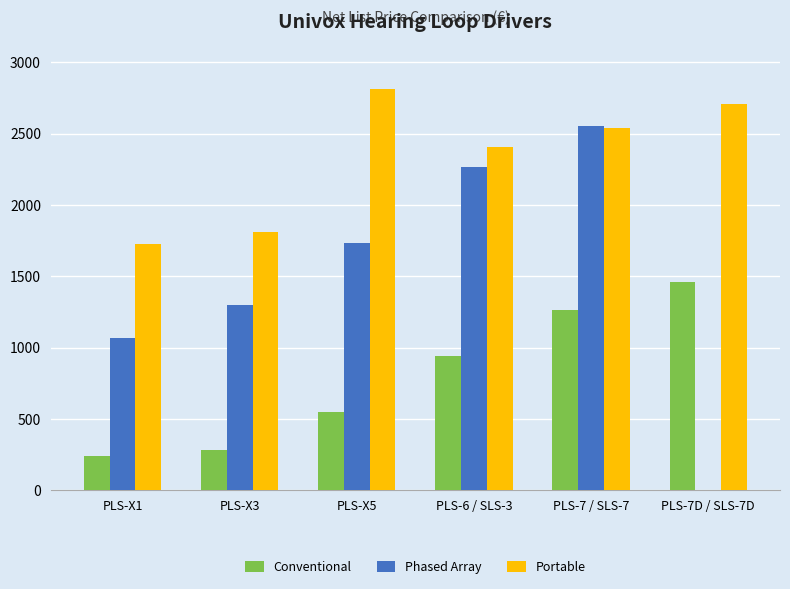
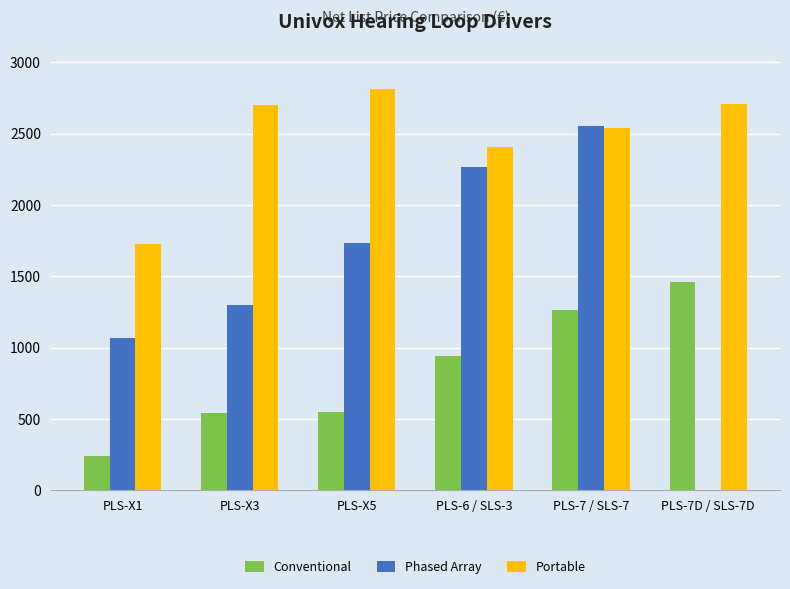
Conventional, PLS-X3: 290 -> 540
Portable, PLS-X3: 1810 -> 2700
